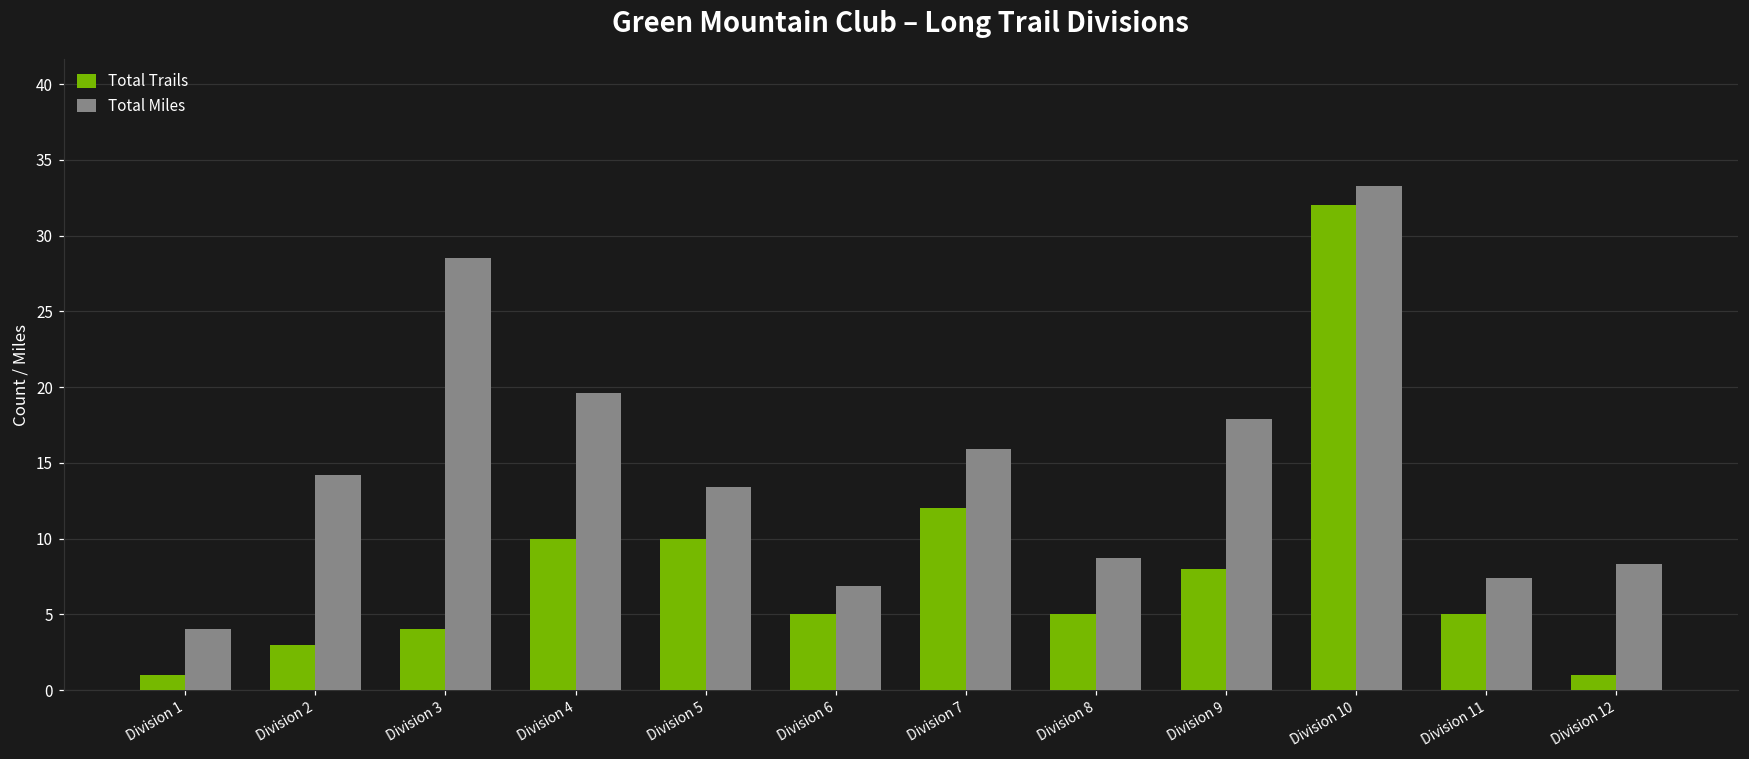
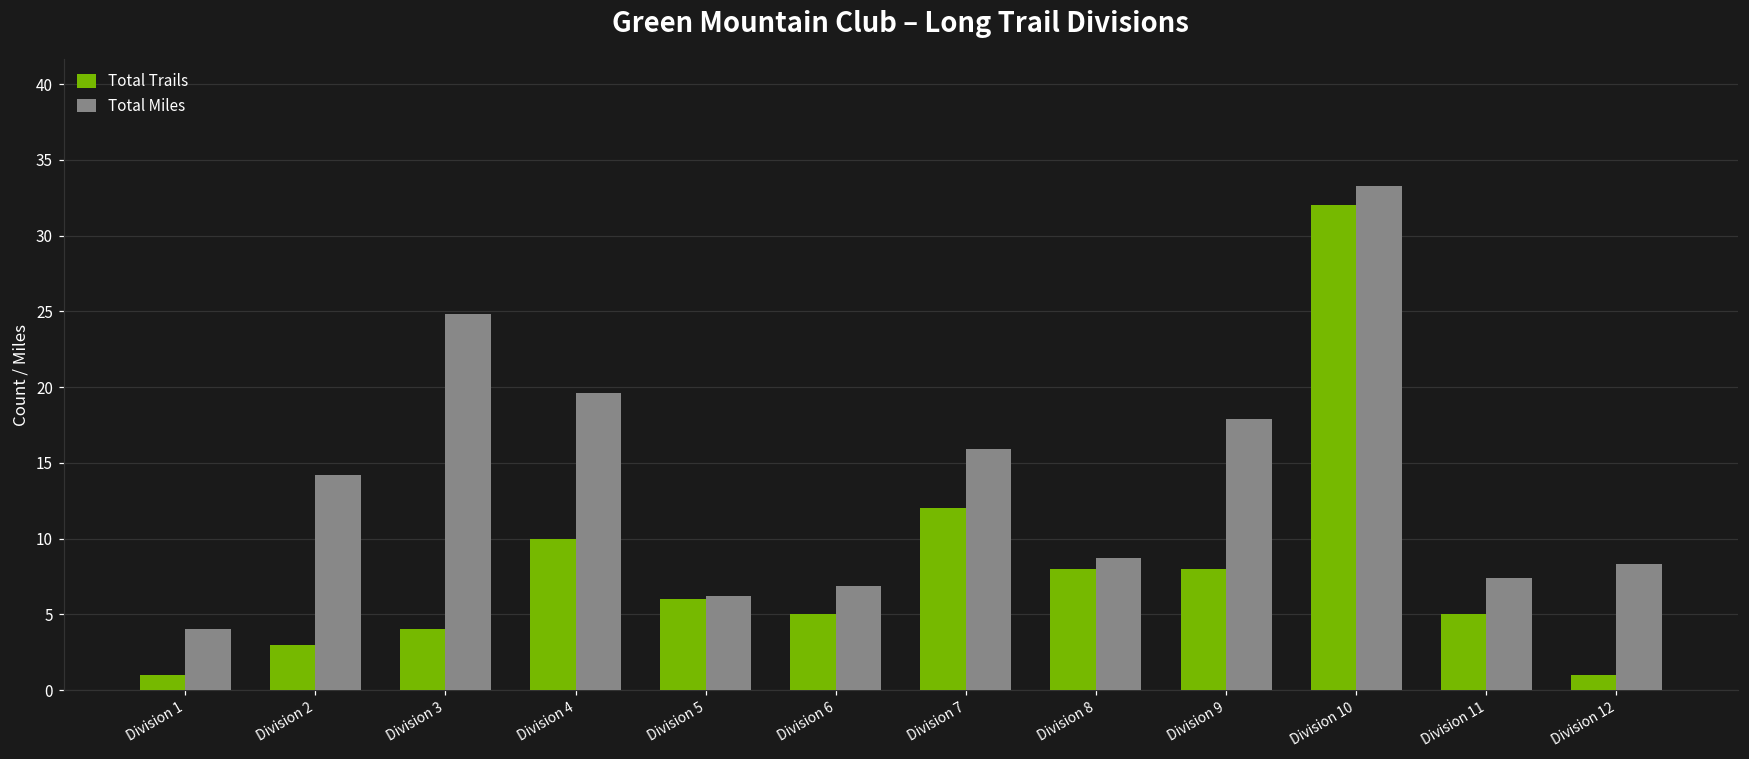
Total Miles, Division 3: 28.5 -> 24.8
Total Trails, Division 5: 10 -> 6
Total Miles, Division 5: 13.4 -> 6.2
Total Trails, Division 8: 5 -> 8
